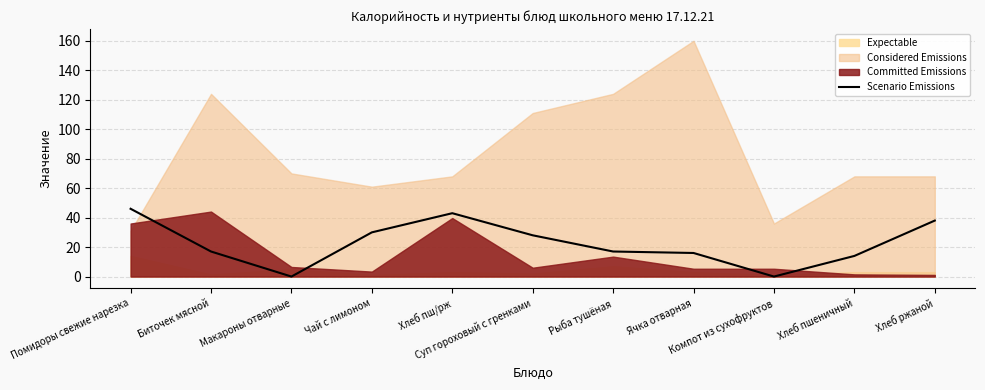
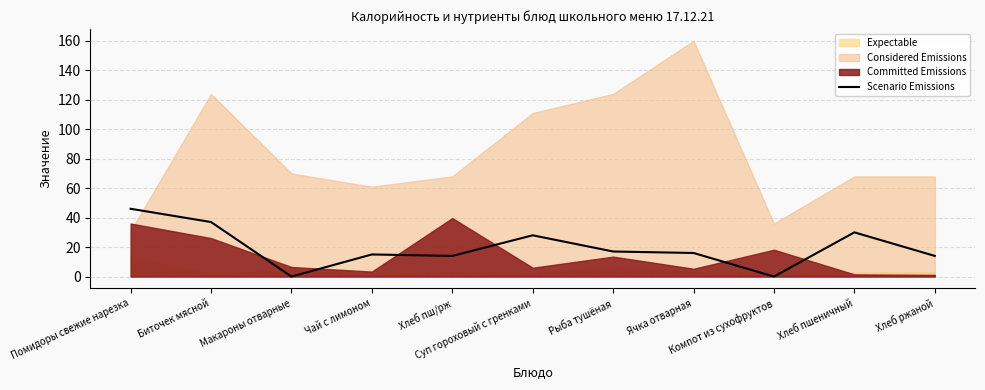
Scenario Emissions, Биточек мясной: 17 -> 37
Committed Emissions, Биточек мясной: 44 -> 26
Scenario Emissions, Чай с лимоном: 30 -> 15
Scenario Emissions, Хлеб пш/рж: 43 -> 14
Committed Emissions, Компот из сухофруктов: 5 -> 18
Scenario Emissions, Хлеб пшеничный: 14 -> 30
Scenario Emissions, Хлеб ржаной: 38 -> 14
